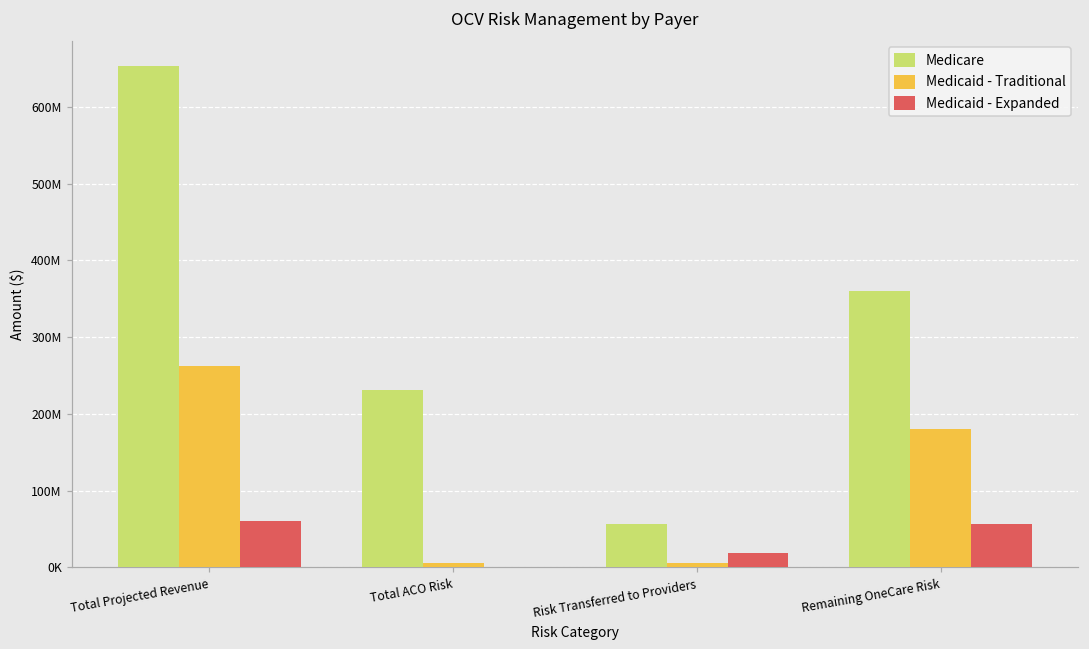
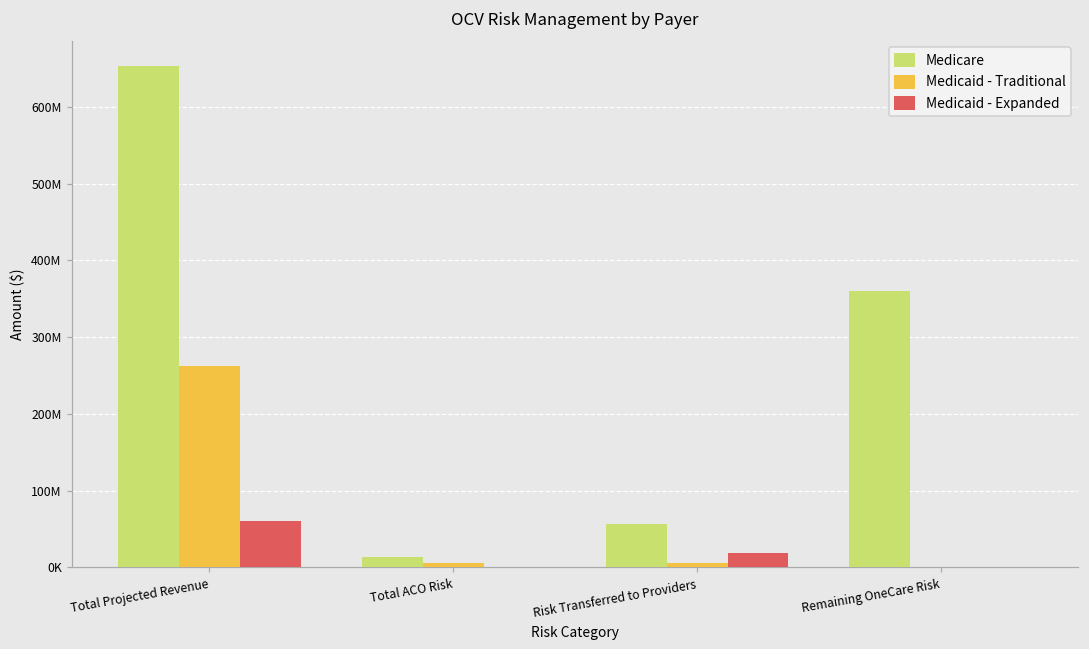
Medicare, Total ACO Risk: 230000000 -> 10000000
Medicaid - Traditional, Remaining OneCare Risk: 180000000 -> 0
Medicaid - Expanded, Remaining OneCare Risk: 60000000 -> 0
